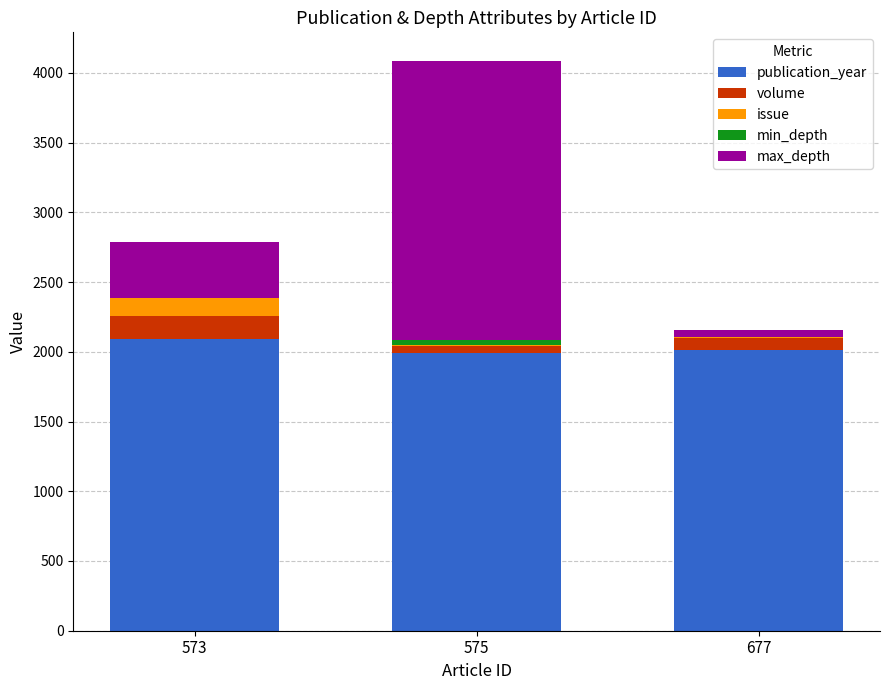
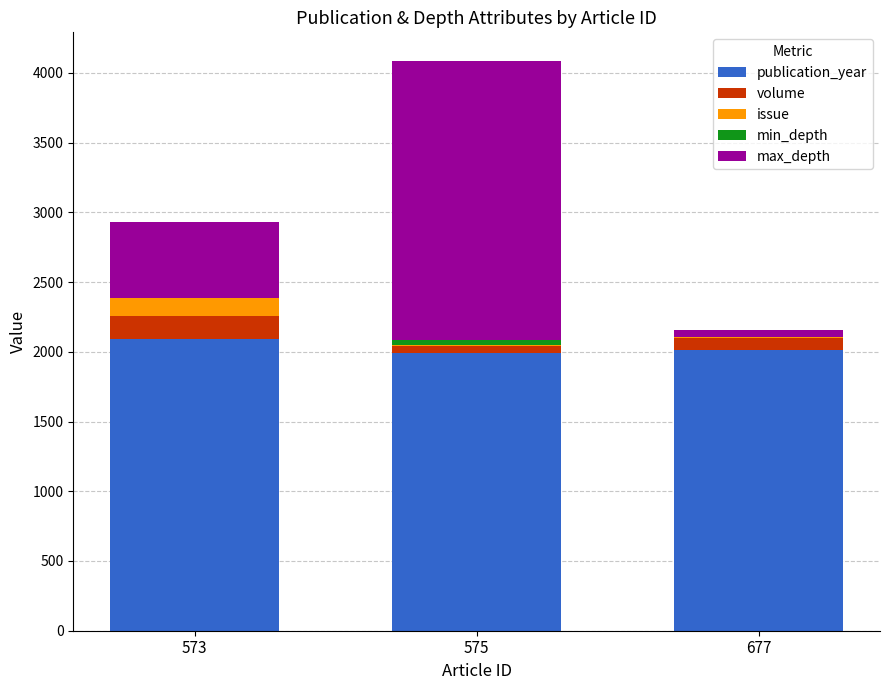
max_depth, 573: 400 -> 540
